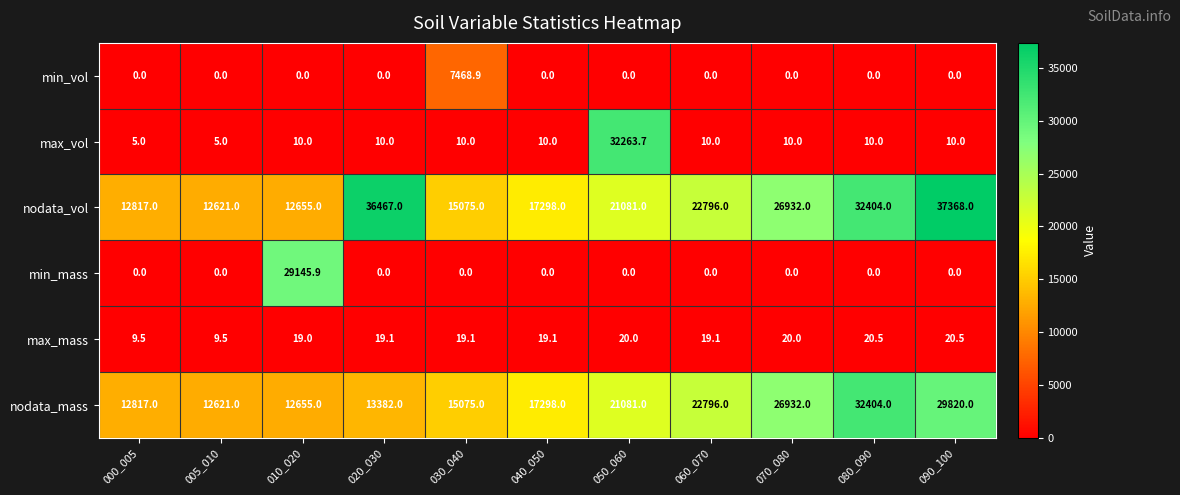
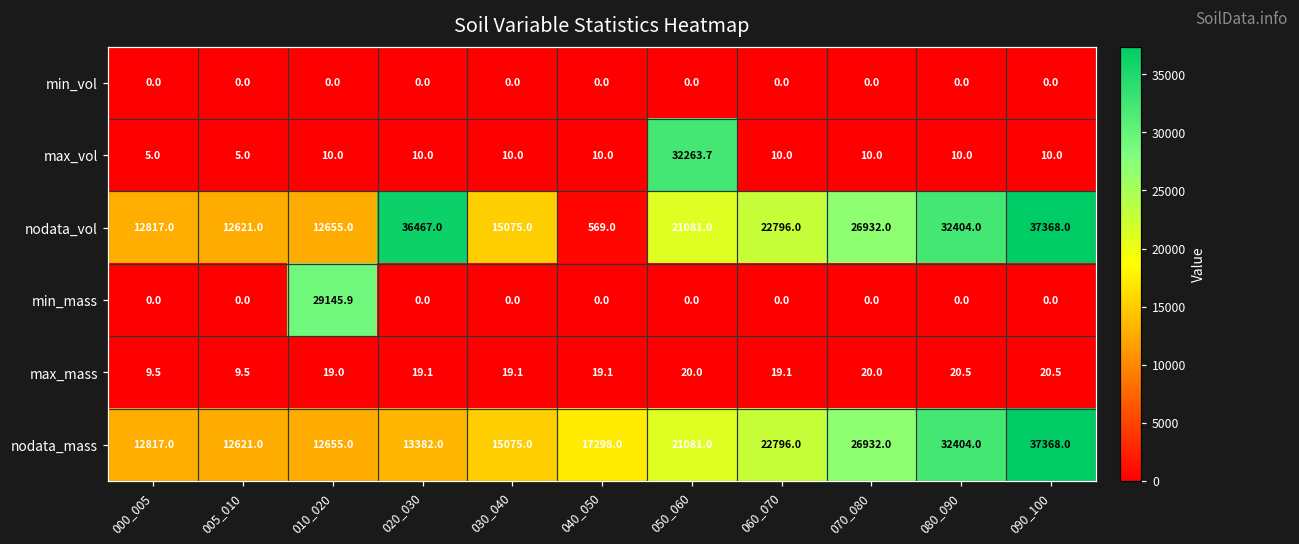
min_vol, 030_040: 7468.9 -> 0.0
nodata_vol, 040_050: 17298.0 -> 569.0
nodata_mass, 090_100: 29820.0 -> 37368.0
